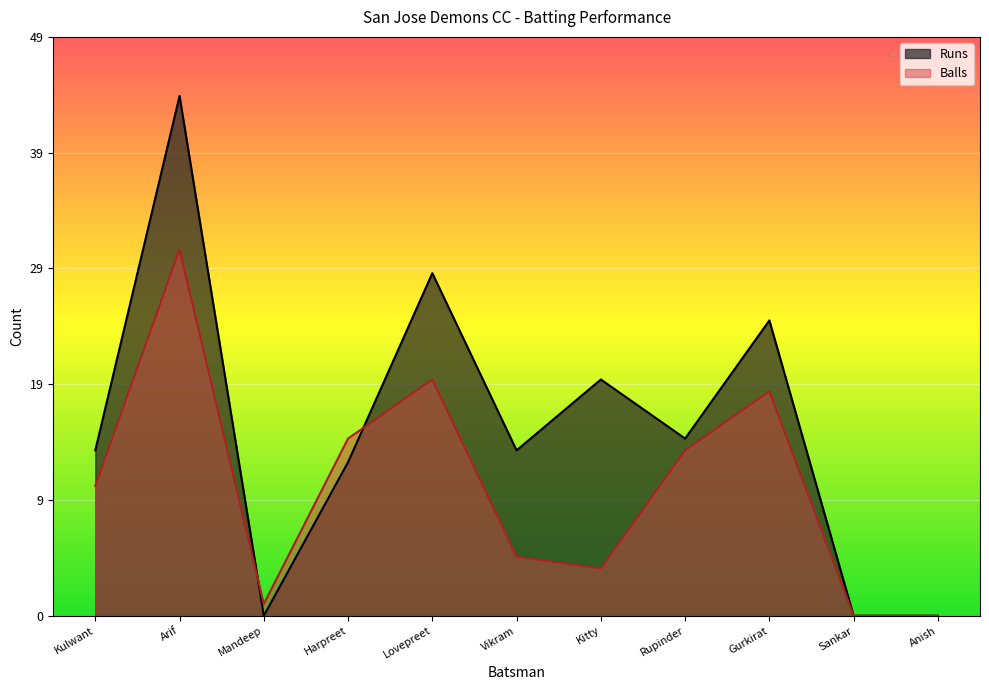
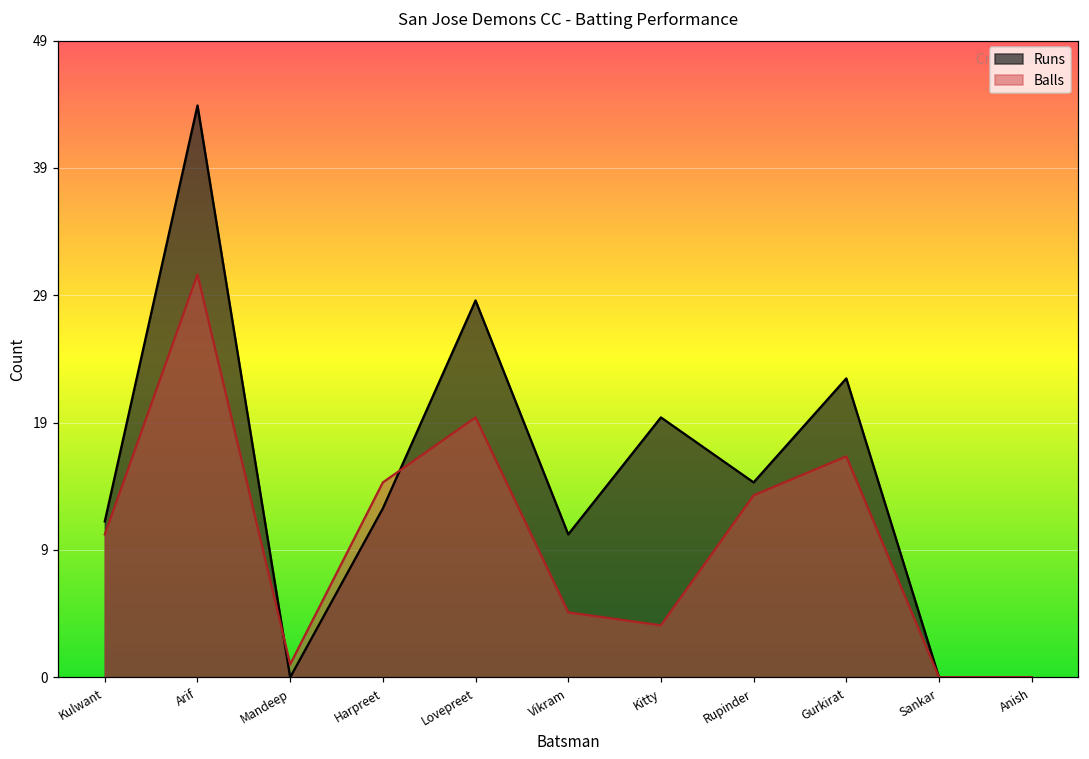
Runs, Kulwant: 14 -> 12
Runs, Vikram: 14 -> 11
Runs, Gurkirat: 25 -> 23
Balls, Gurkirat: 19 -> 17
